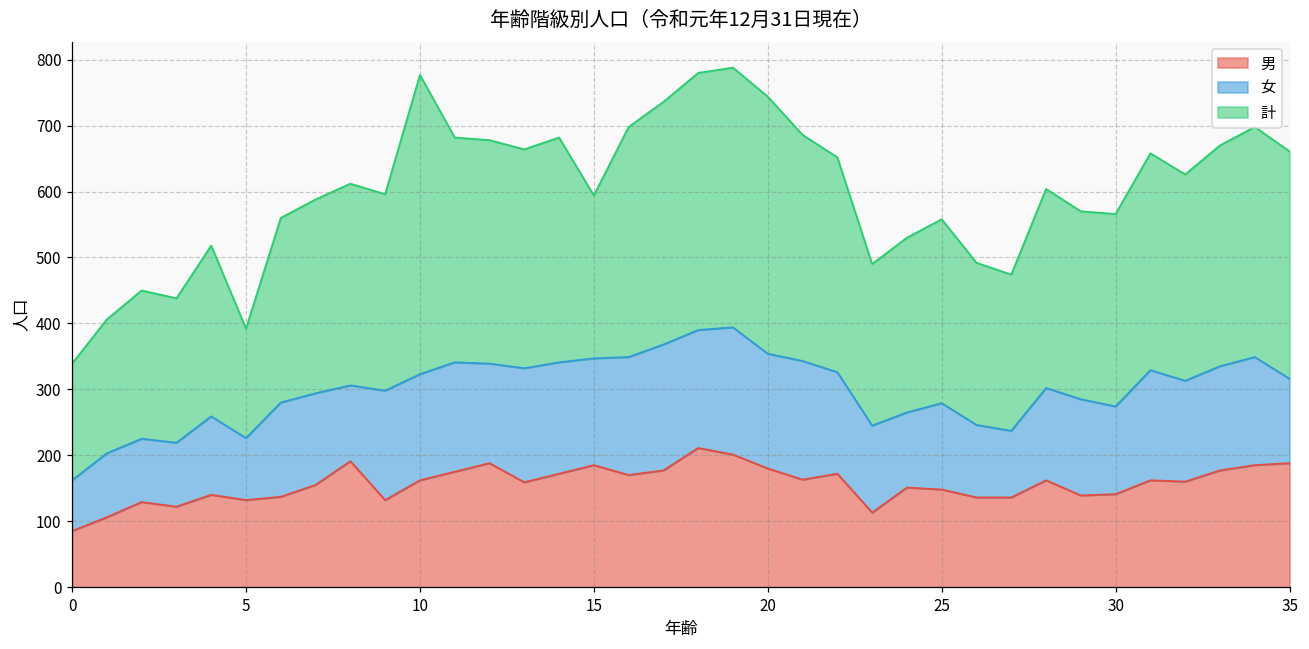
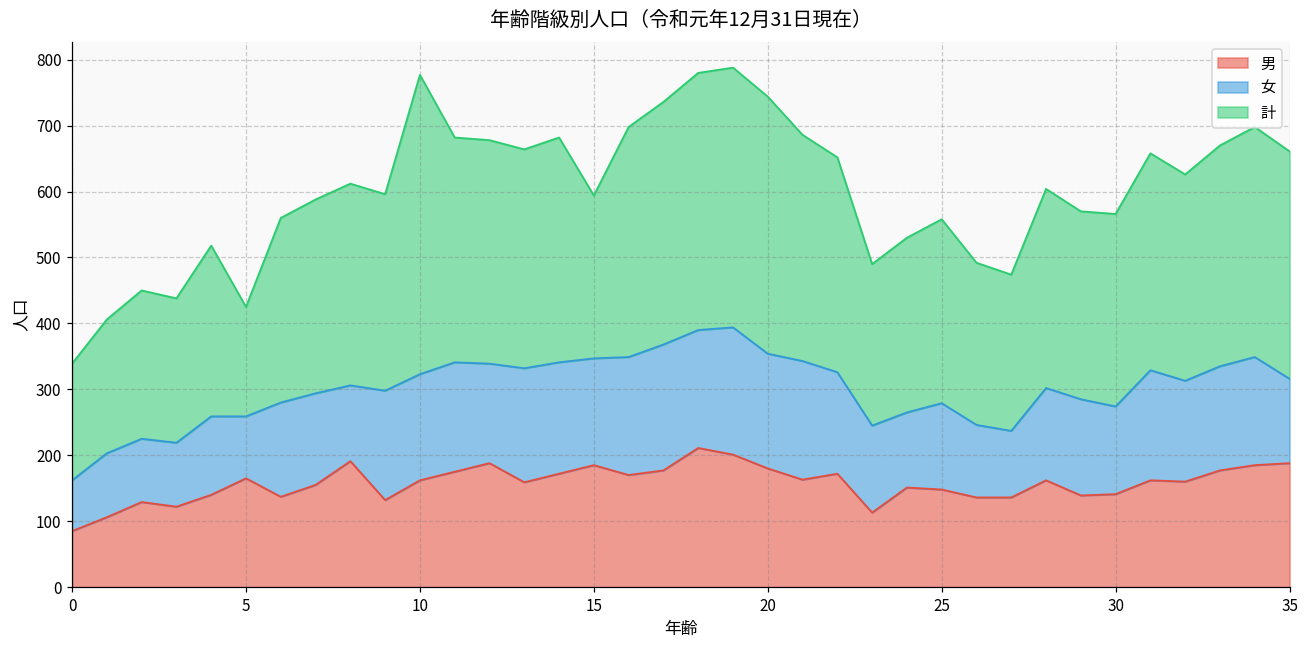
男, 5: 130 -> 170
